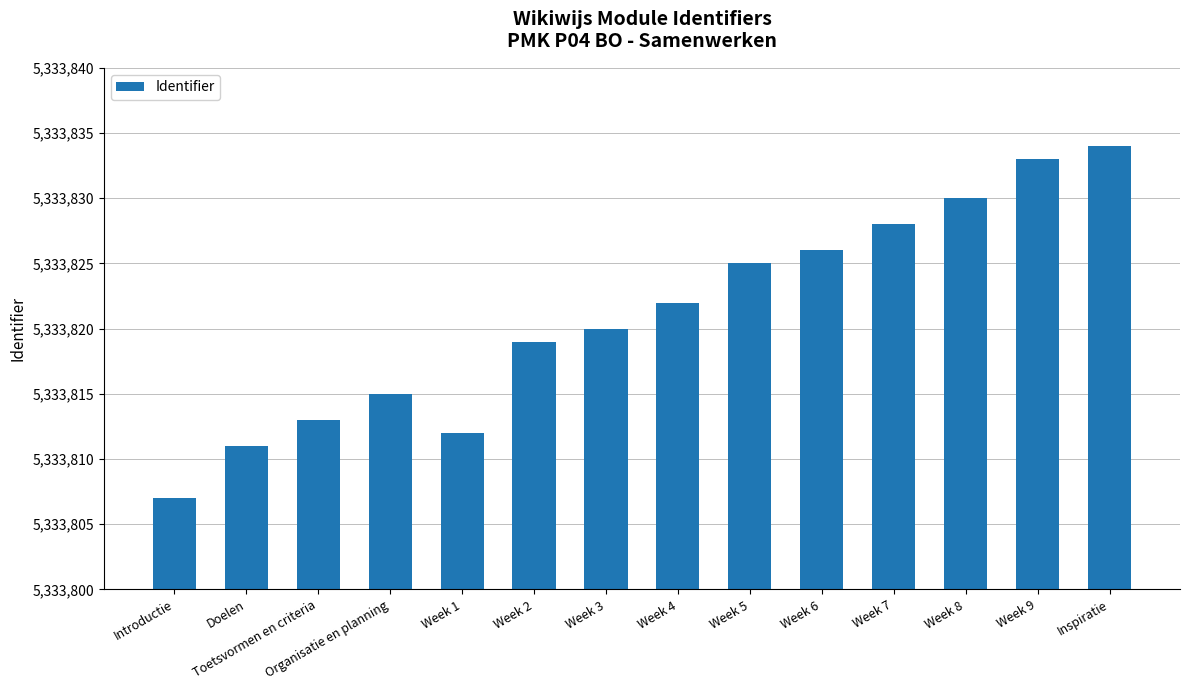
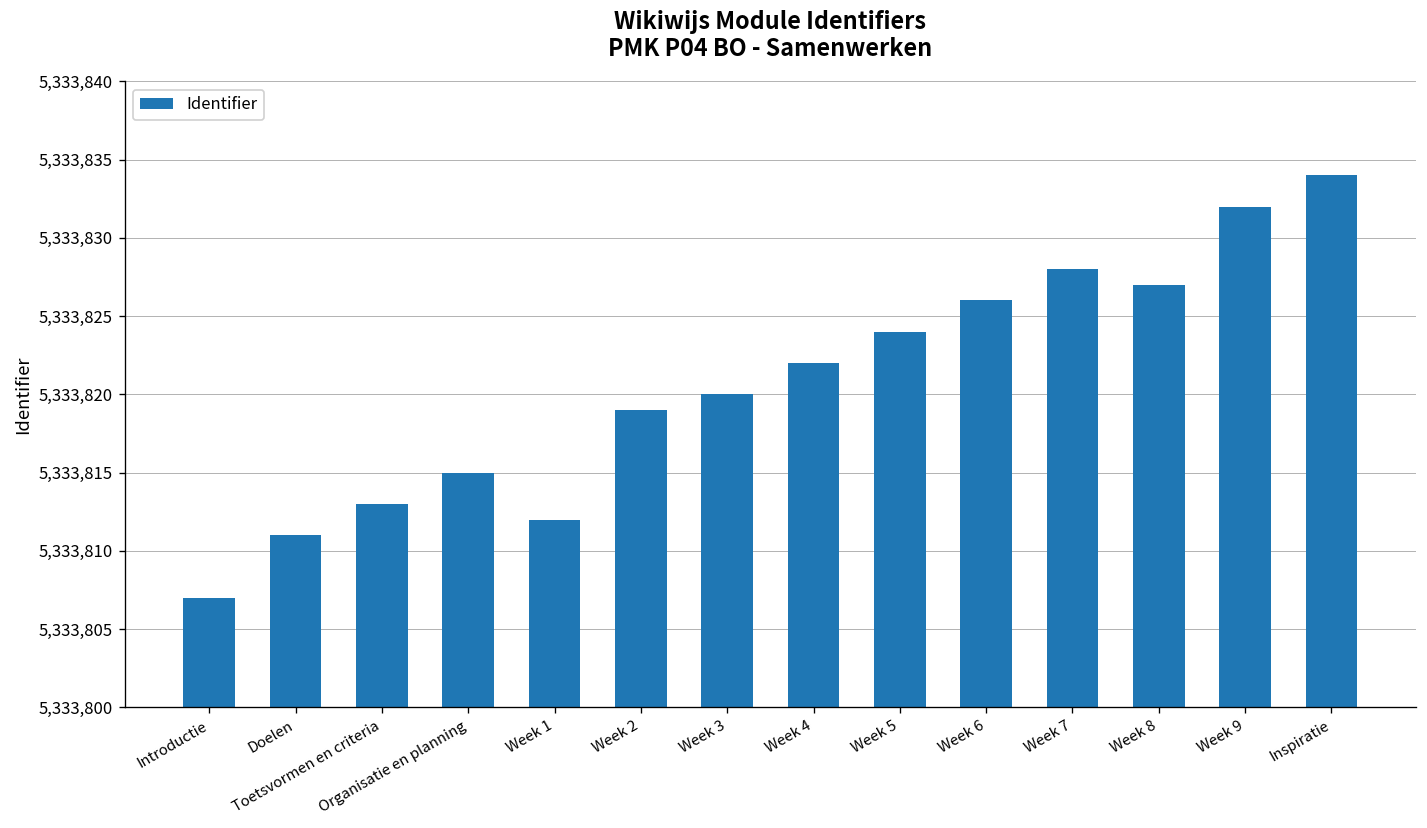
Week 5: 5,333,825 -> 5,333,824
Week 8: 5,333,830 -> 5,333,827
Week 9: 5,333,833 -> 5,333,832
